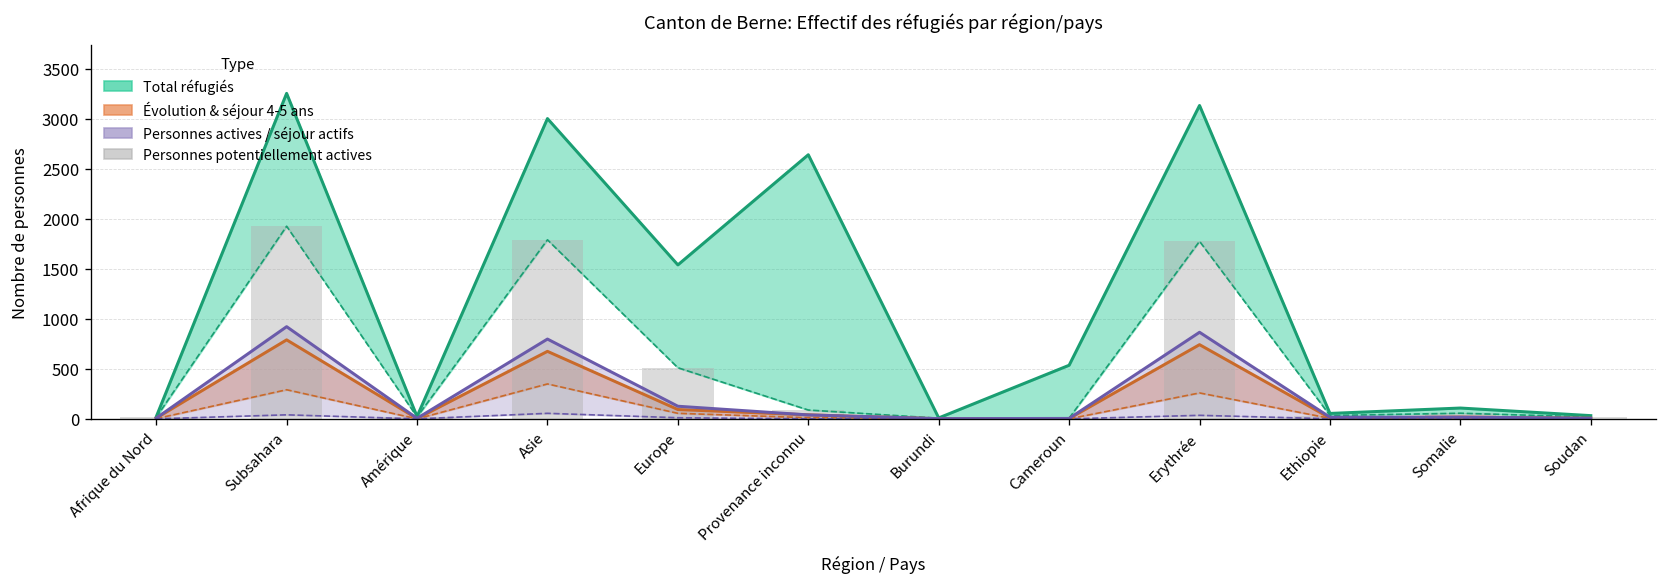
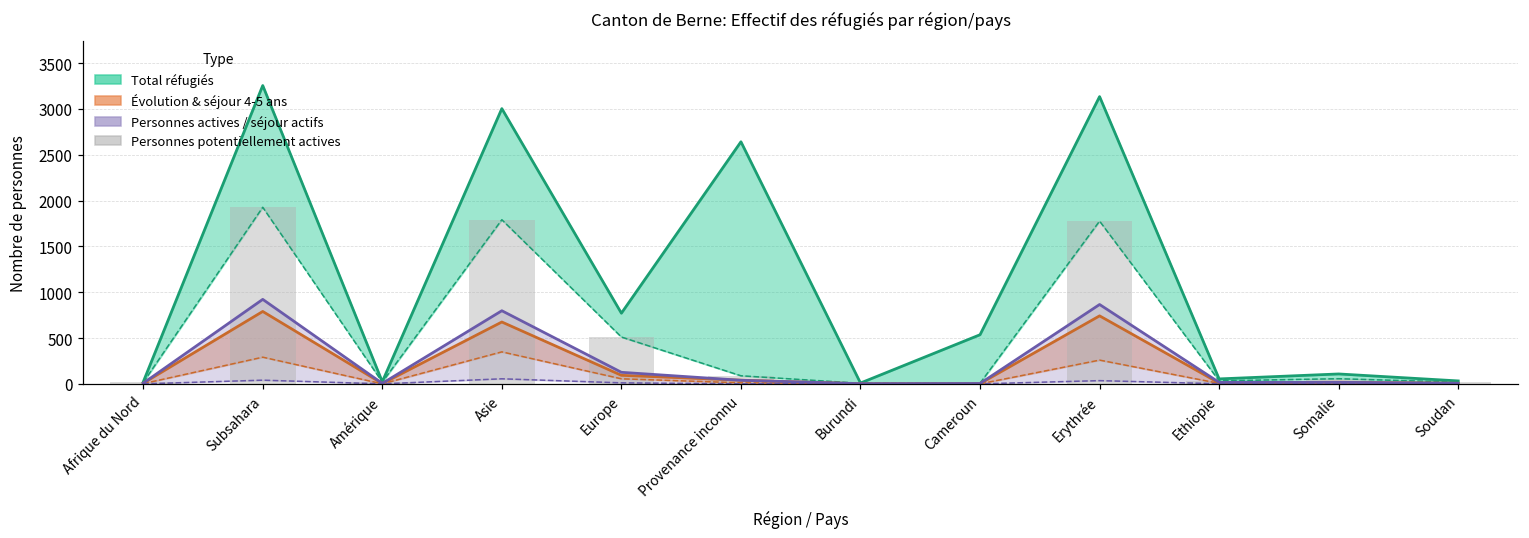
Total réfugiés, Europe: 1500 -> 800
